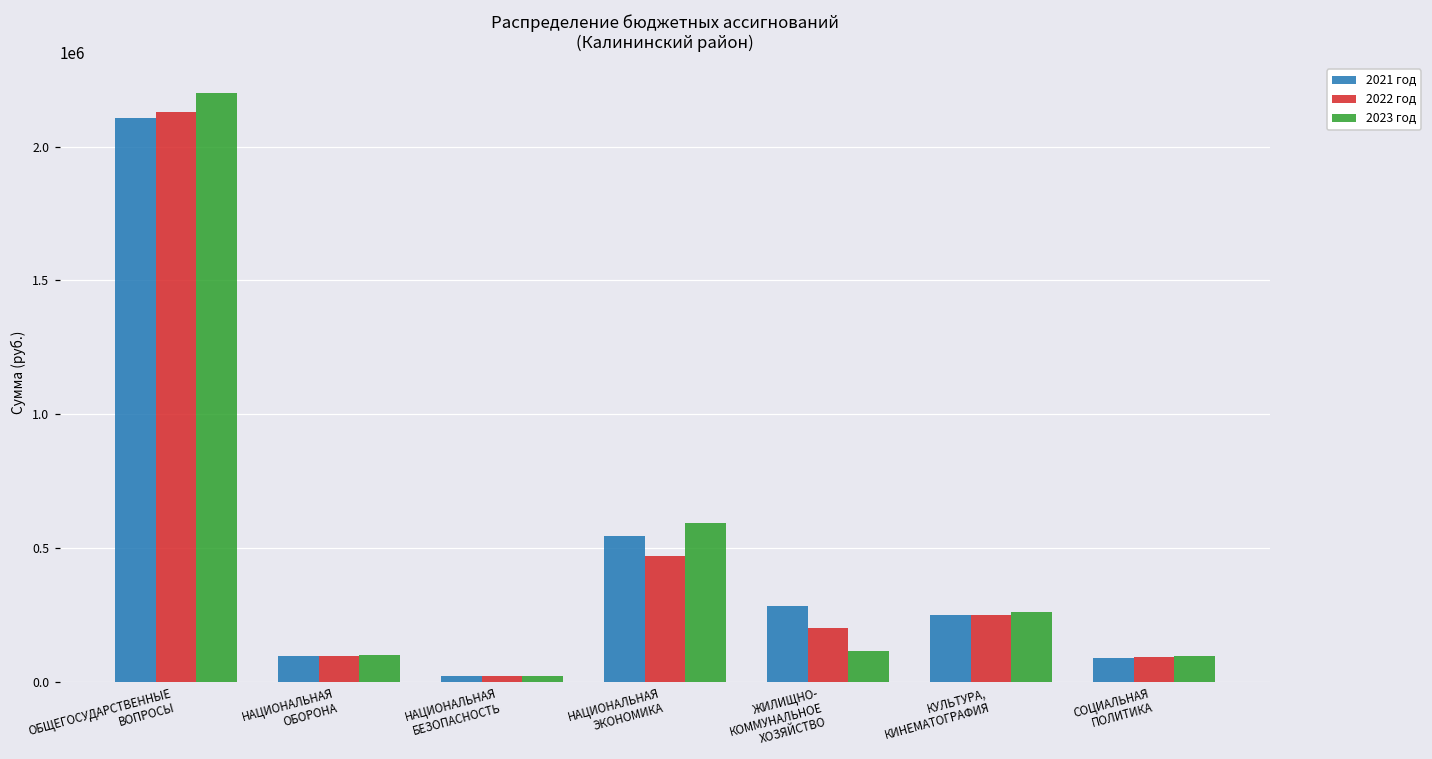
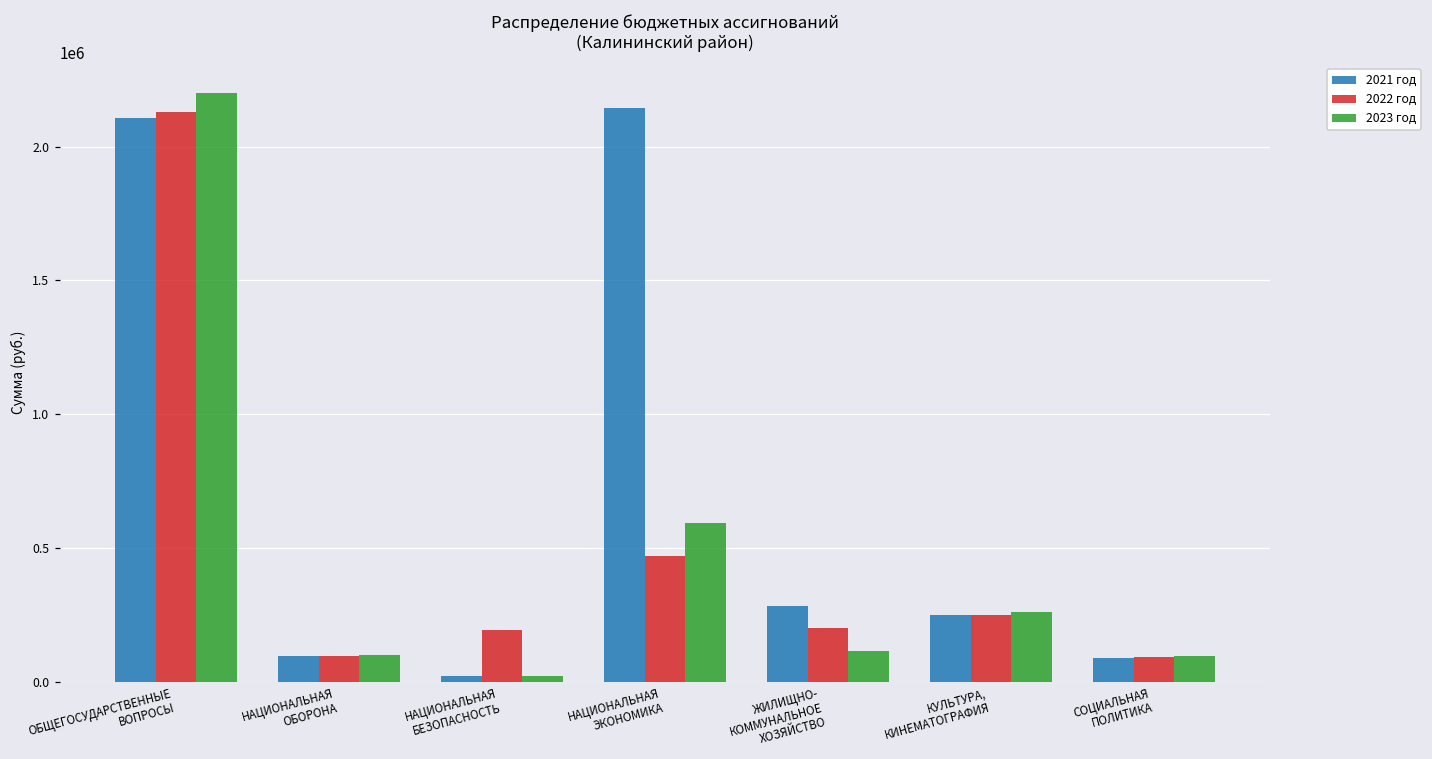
2022 год, НАЦИОНАЛЬНАЯ БЕЗОПАСНОСТЬ: 20000 -> 190000
2021 год, НАЦИОНАЛЬНАЯ ЭКОНОМИКА: 550000 -> 2150000
